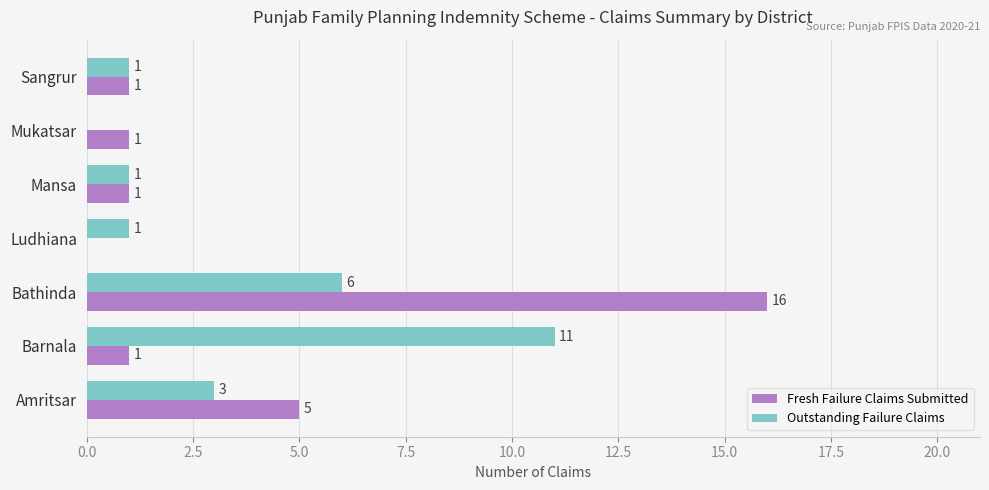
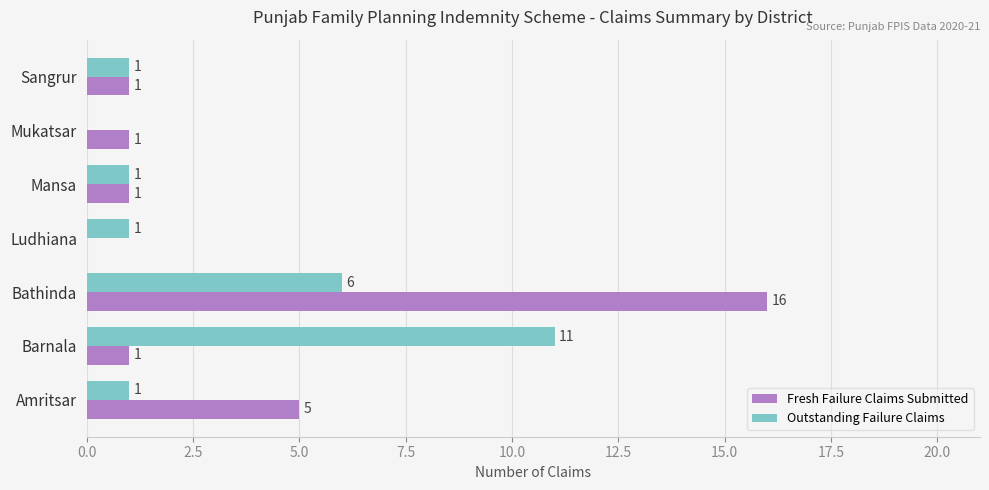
Outstanding Failure Claims, Amritsar: 3 -> 1
